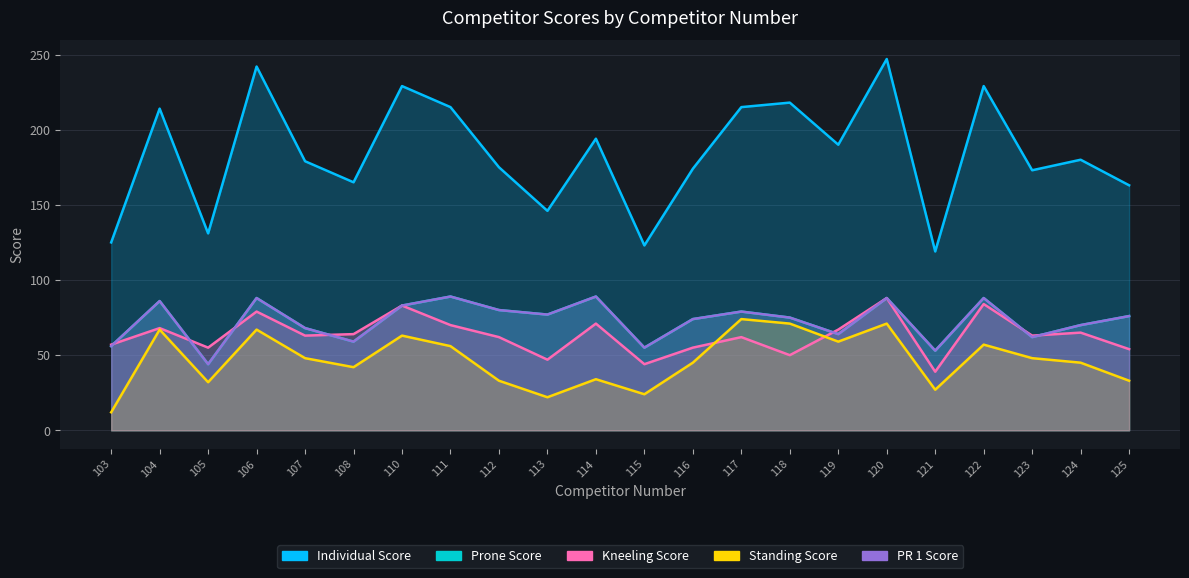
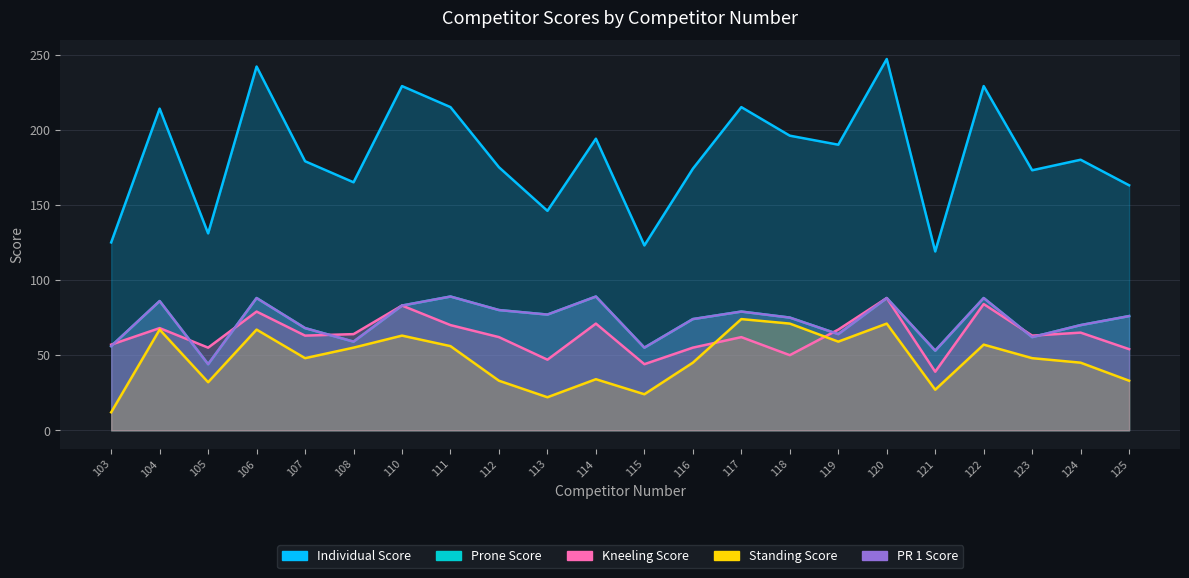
Standing Score, 108: 42 -> 55
Individual Score, 118: 218 -> 196
